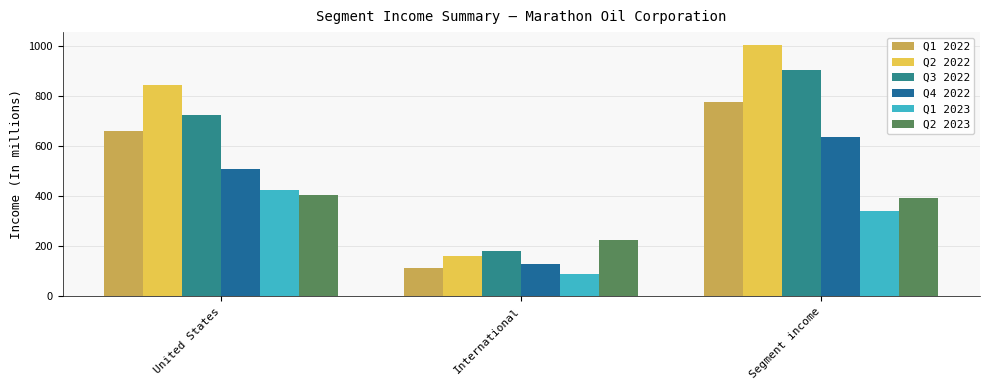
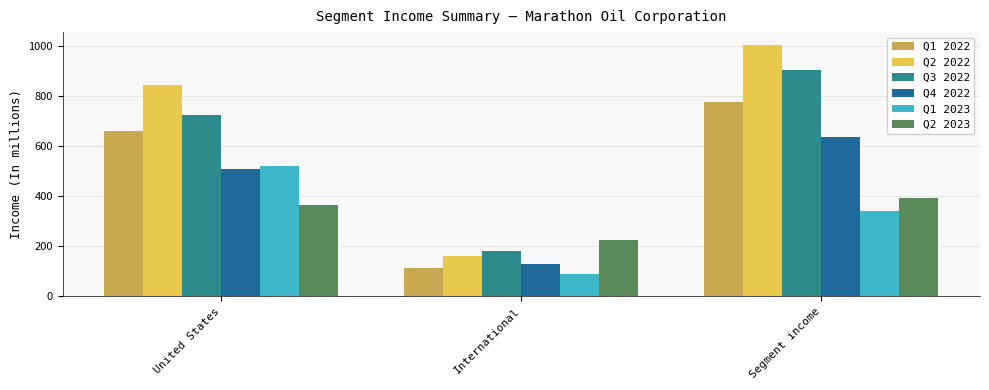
Q1 2023, United States: 430 -> 520
Q2 2023, United States: 410 -> 370
